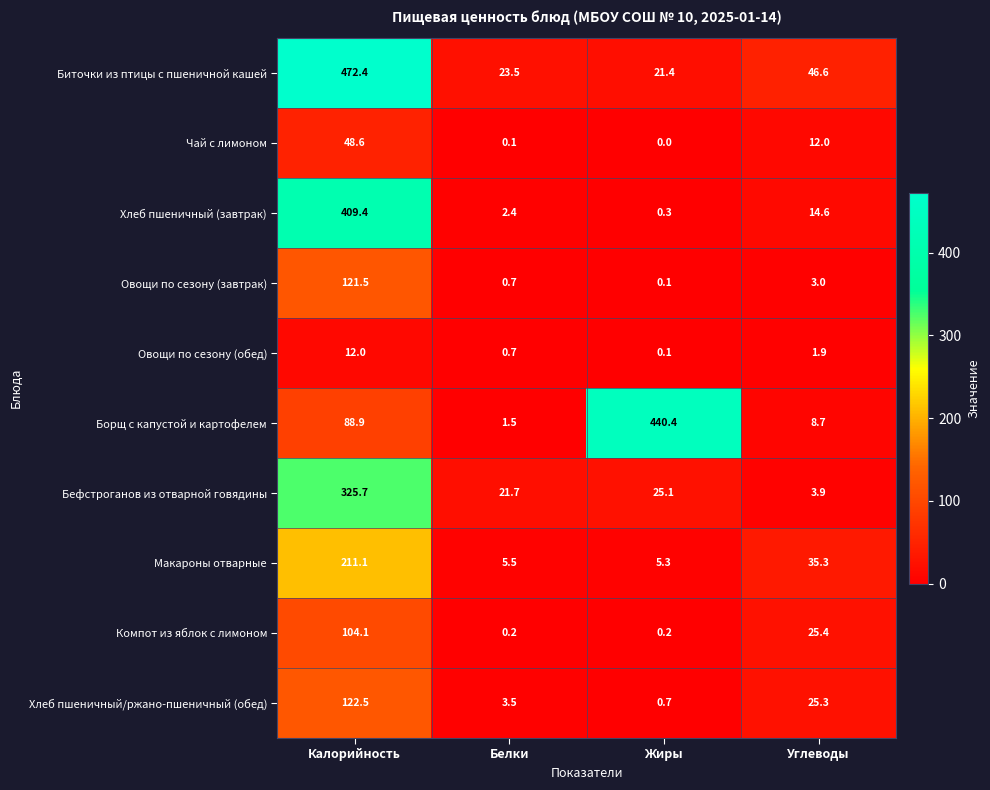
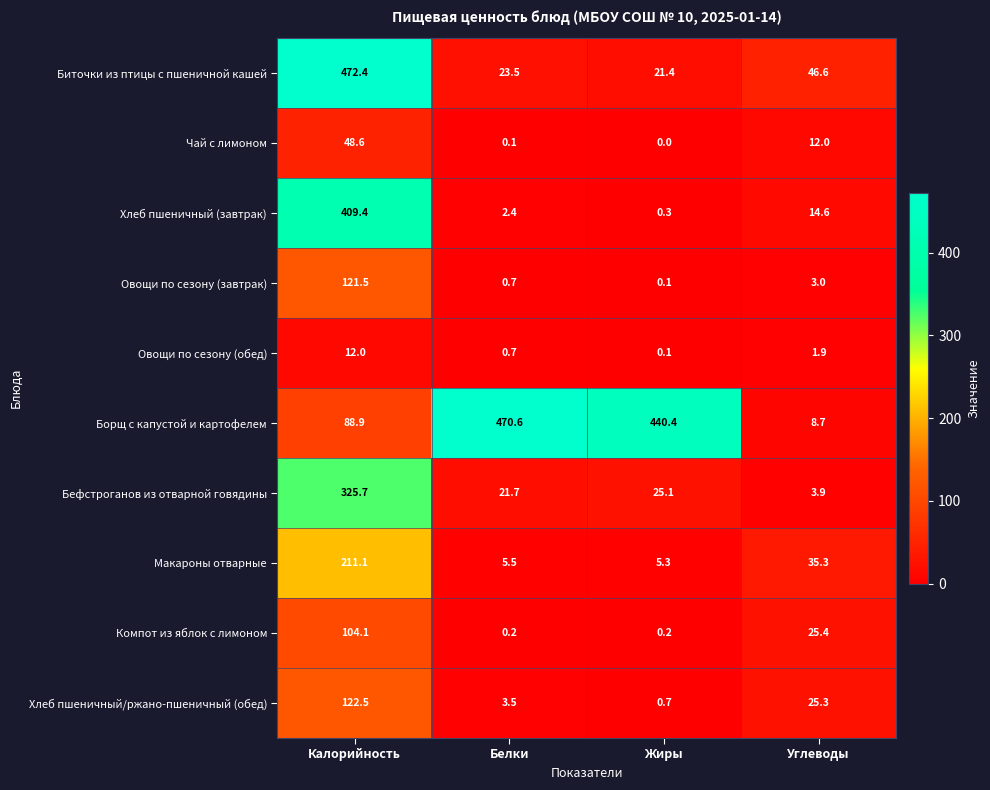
Борщ с капустой и картофелем, Белки: 1.5 -> 470.6
